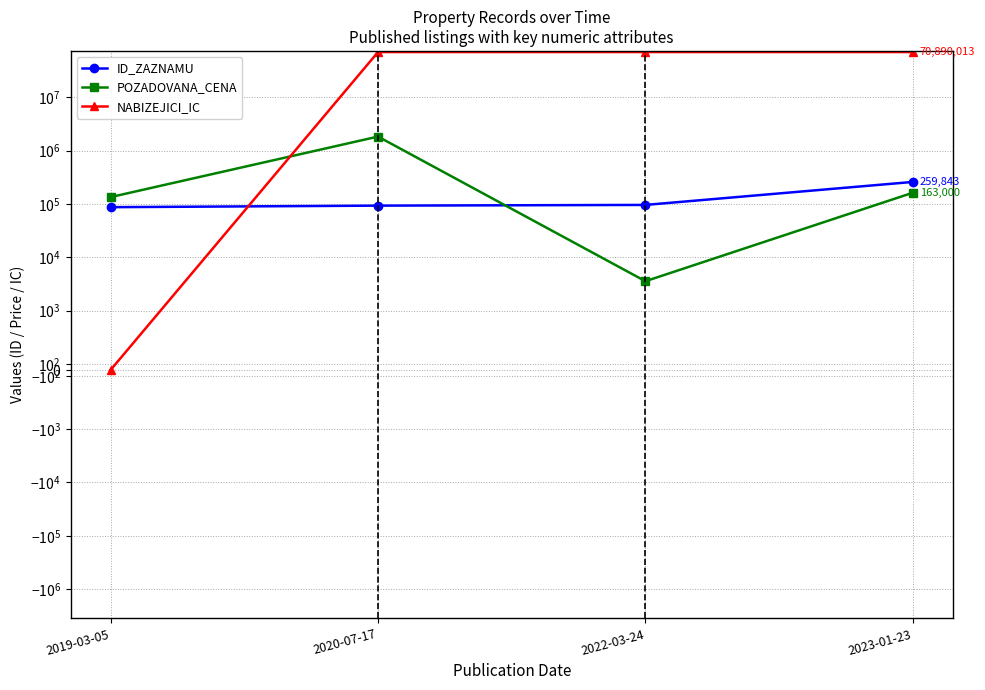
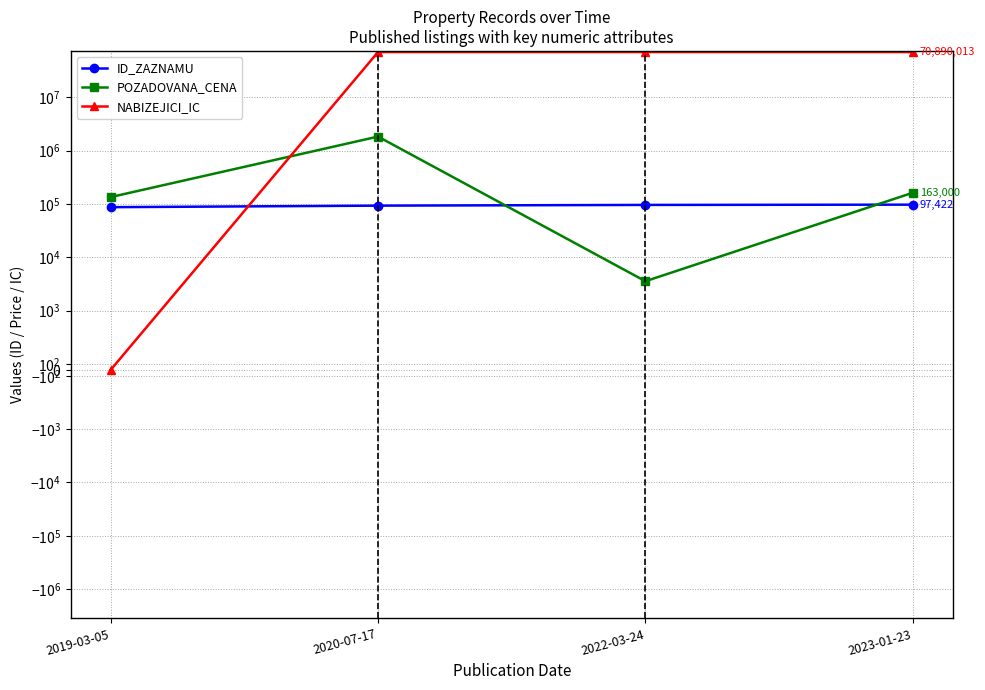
ID_ZAZNAMU, 2023-01-23: 259,843 -> 97,422
